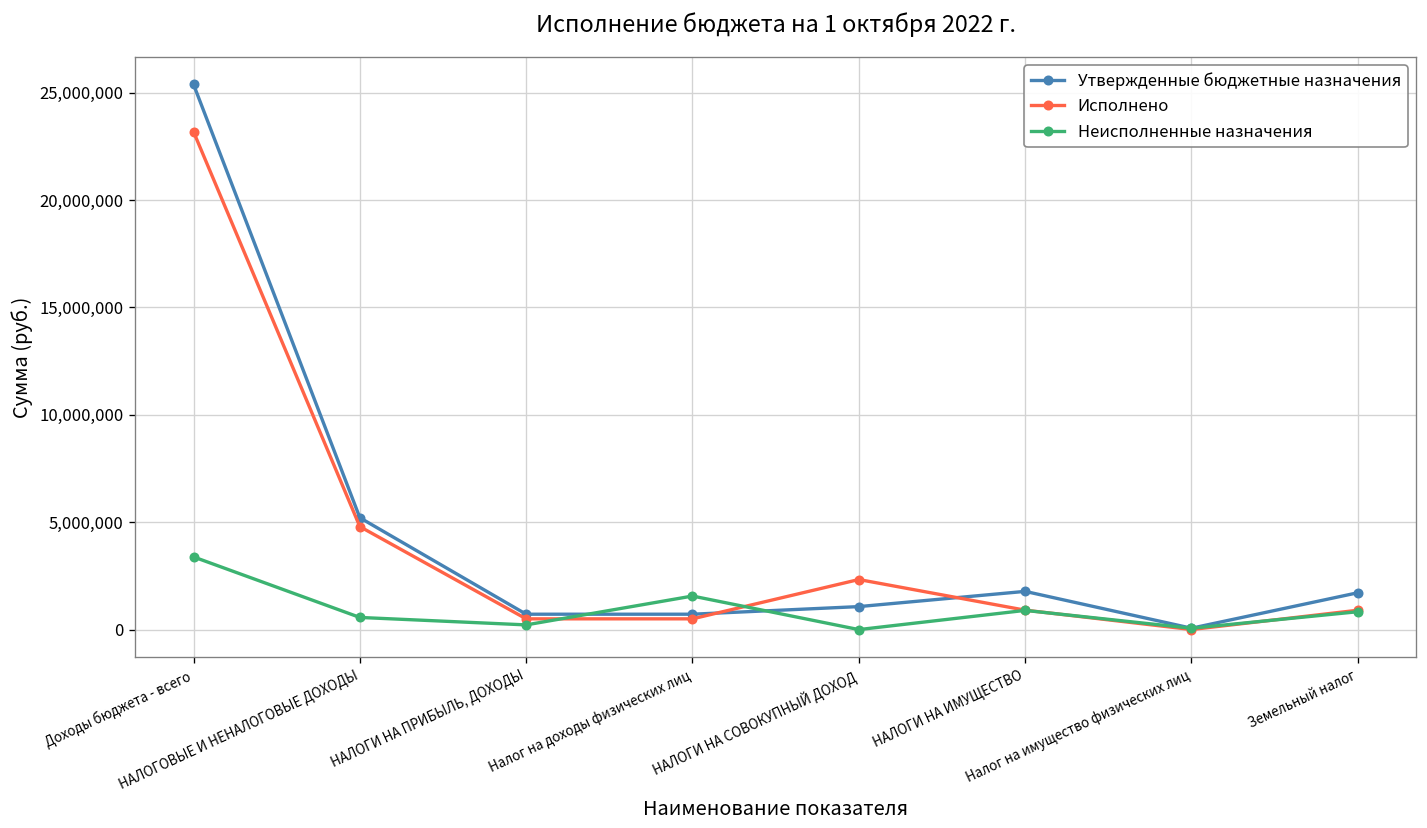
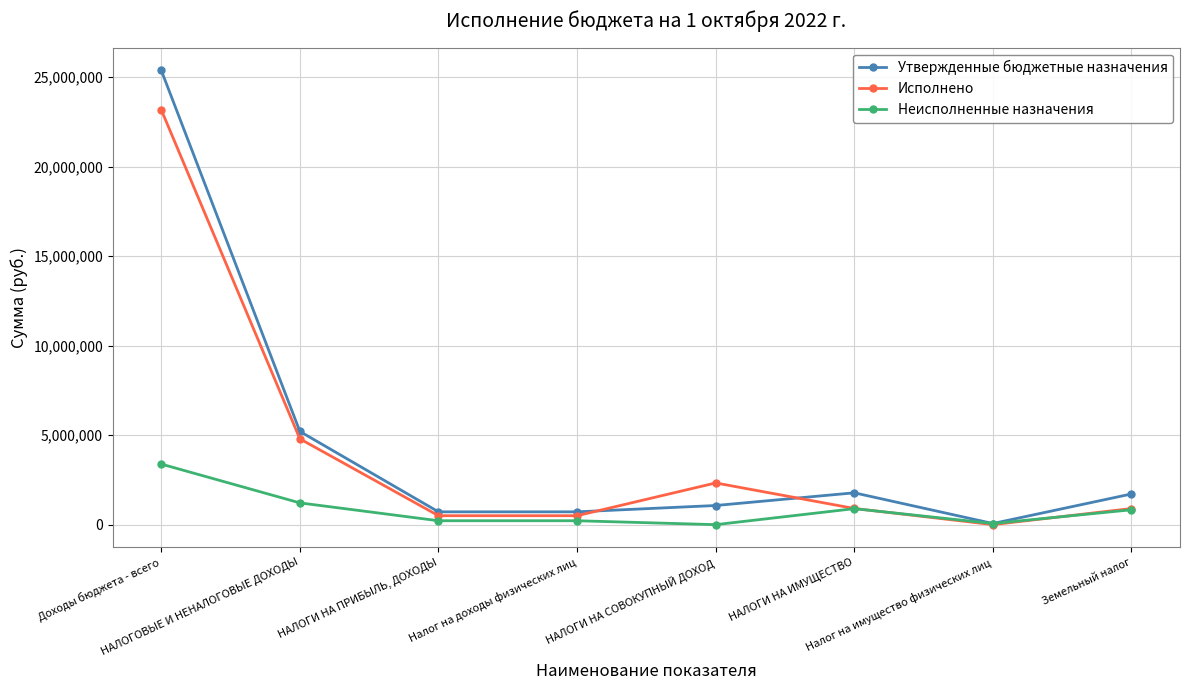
Неисполненные назначения, НАЛОГОВЫЕ И НЕНАЛОГОВЫЕ ДОХОДЫ: 600,000 -> 1,200,000
Неисполненные назначения, Налог на доходы физических лиц: 1,600,000 -> 200,000
